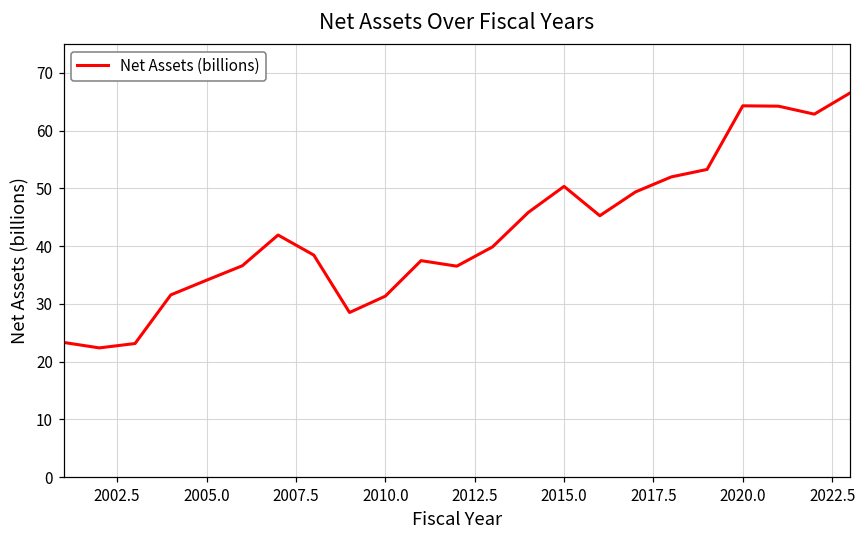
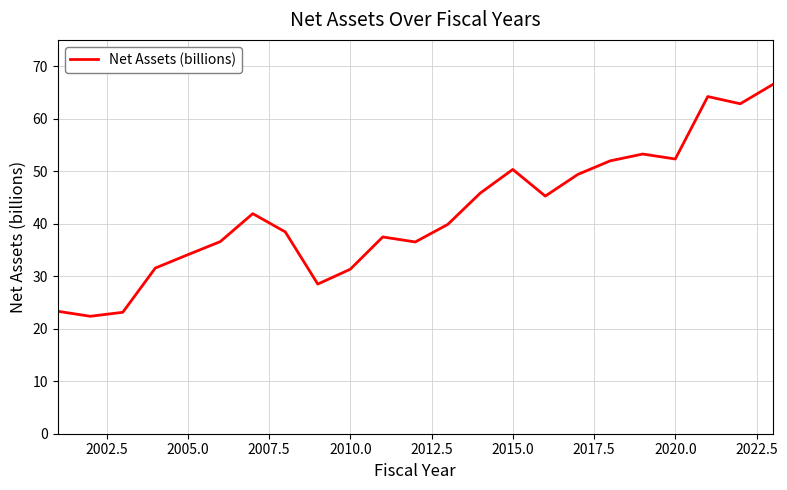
2020.0: 64 -> 52
